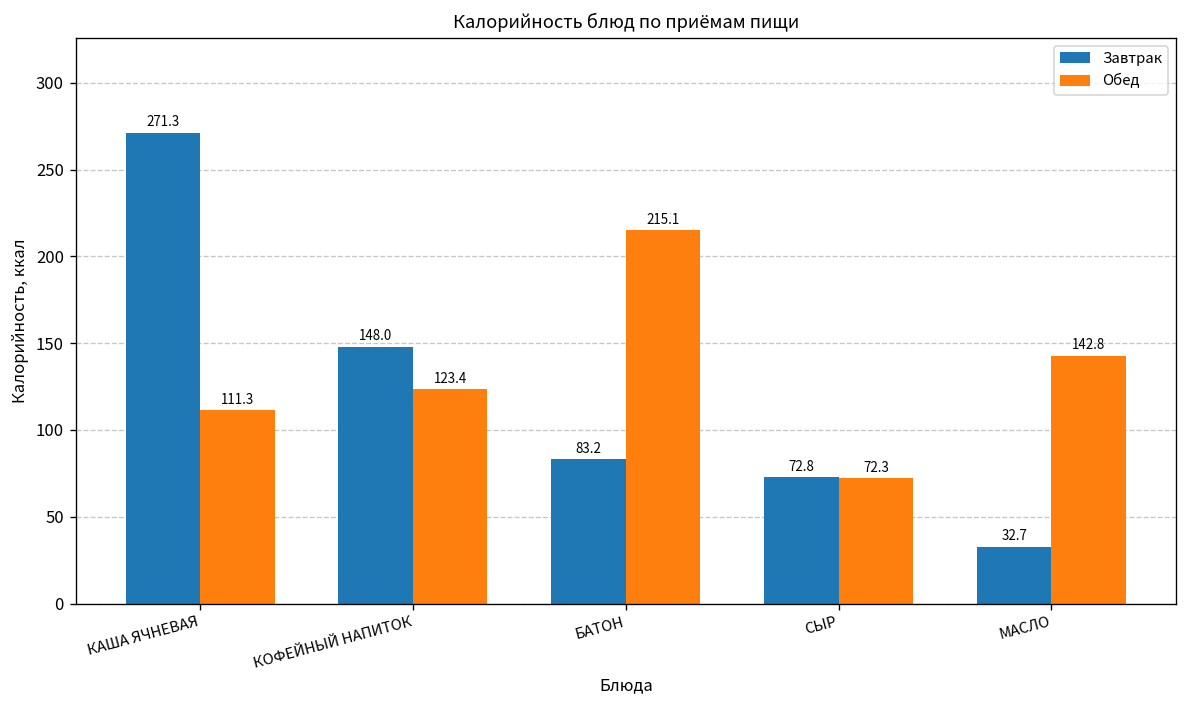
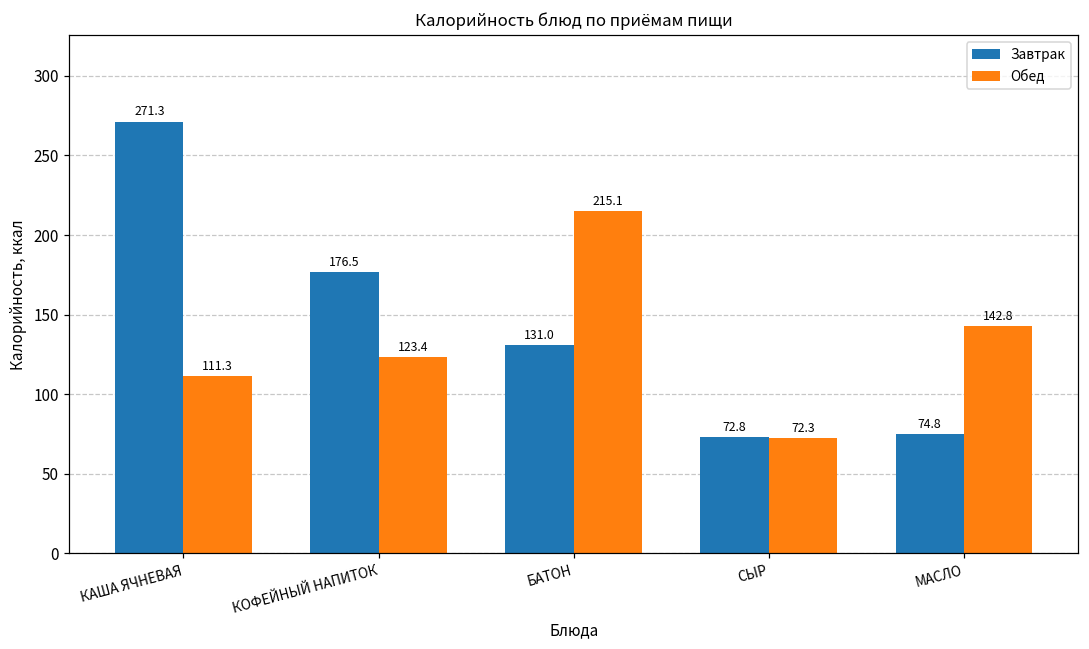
Завтрак, КОФЕЙНЫЙ НАПИТОК: 148.0 -> 176.5
Завтрак, БАТОН: 83.2 -> 131.0
Завтрак, МАСЛО: 32.7 -> 74.8
